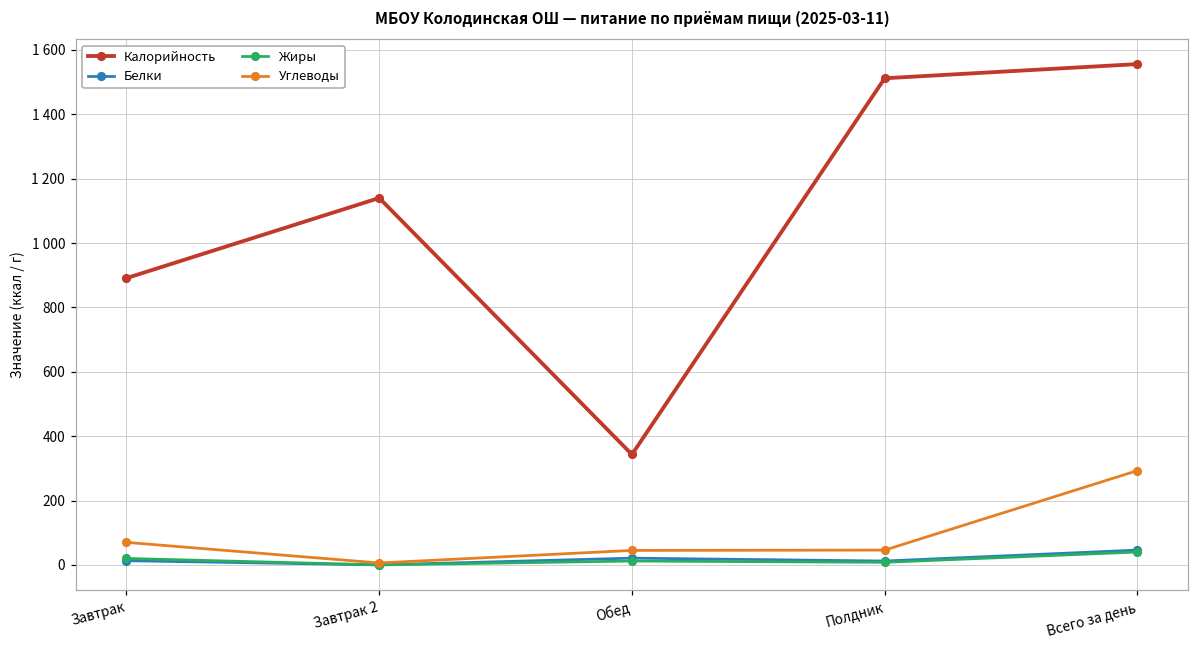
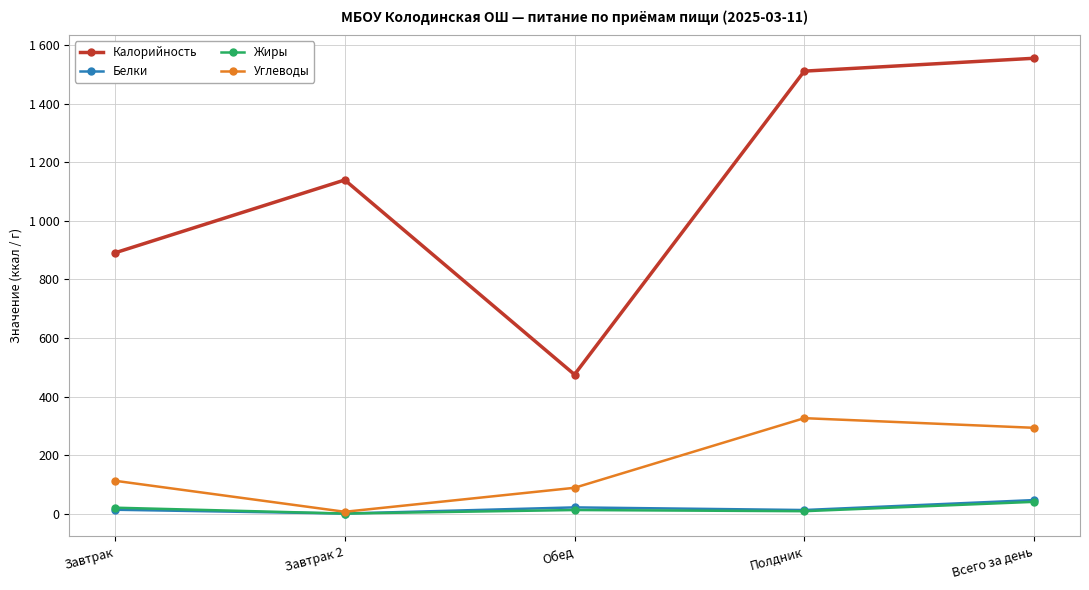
Углеводы, Завтрак: 70 -> 110
Калорийность, Обед: 340 -> 480
Углеводы, Обед: 50 -> 90
Углеводы, Полдник: 50 -> 330
